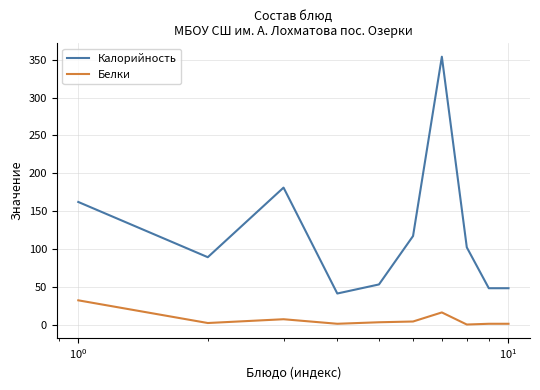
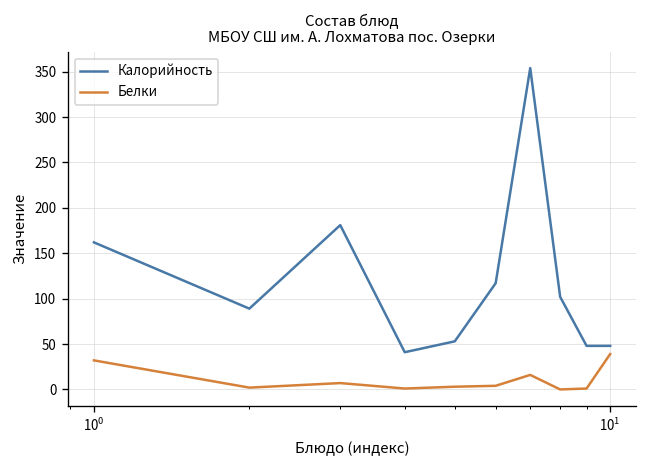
Белки, 10^1: 0 -> 40
